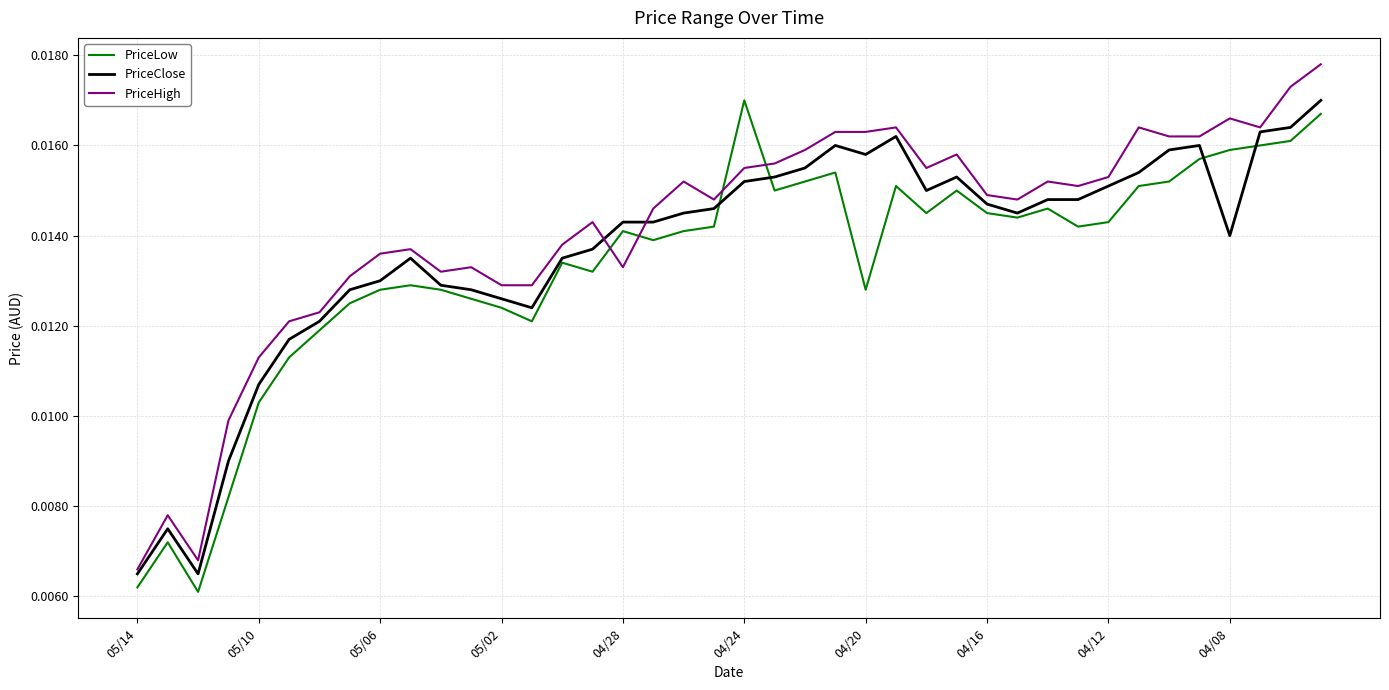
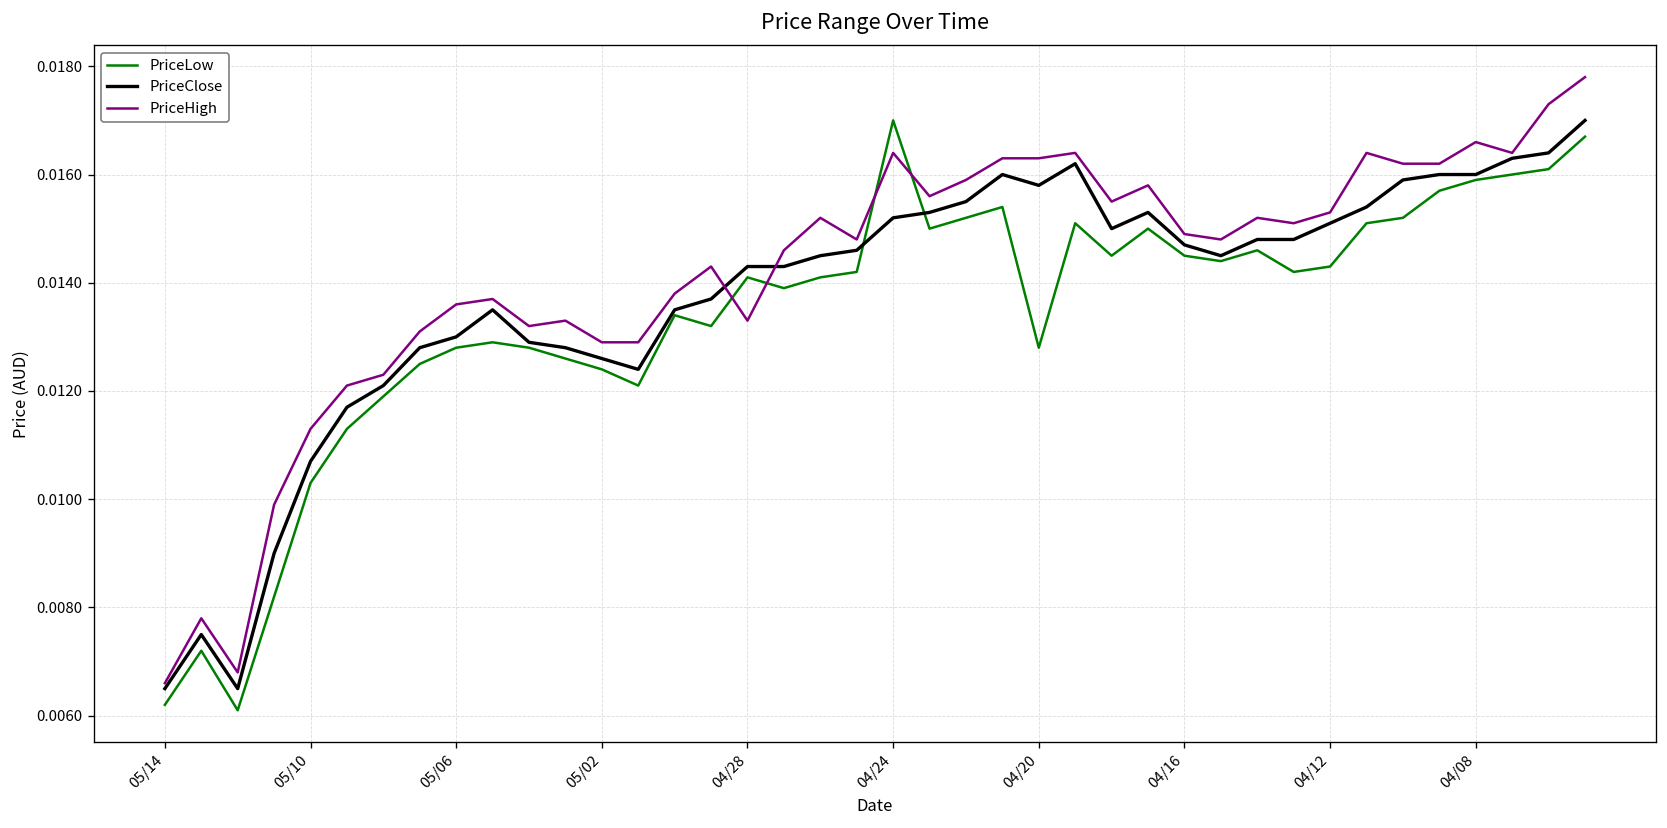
PriceHigh, 04/24: 0.0155 -> 0.0164
PriceClose, 04/08: 0.014 -> 0.016
